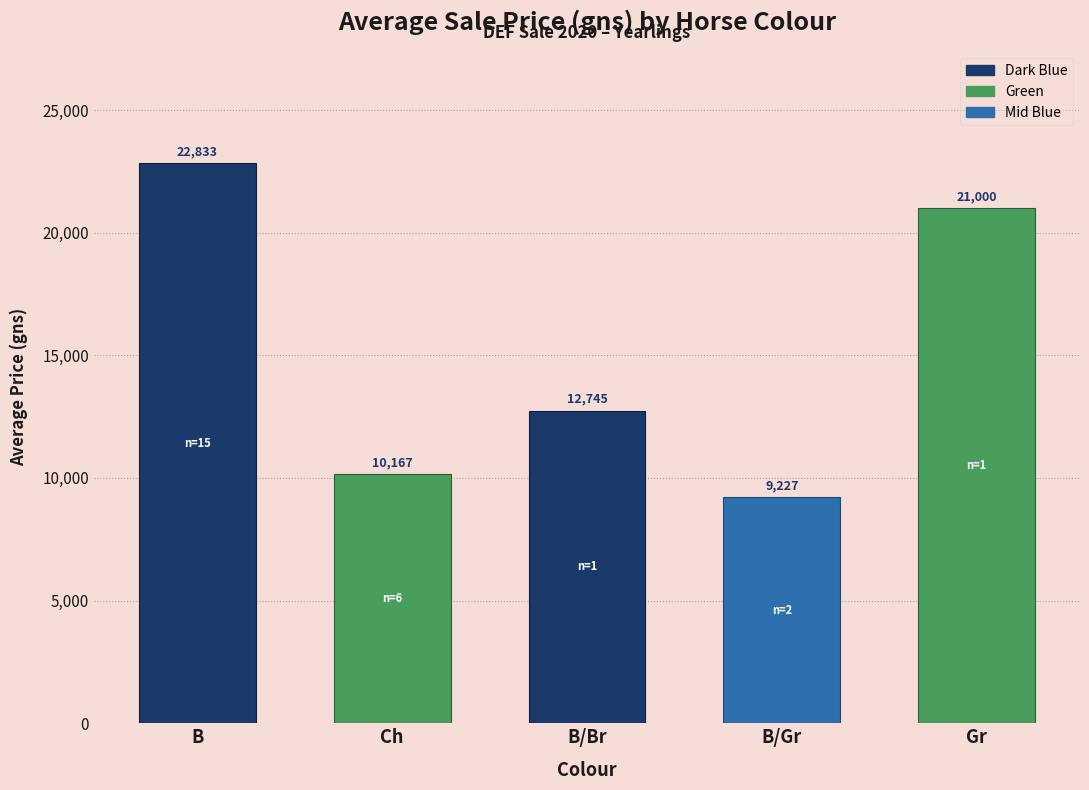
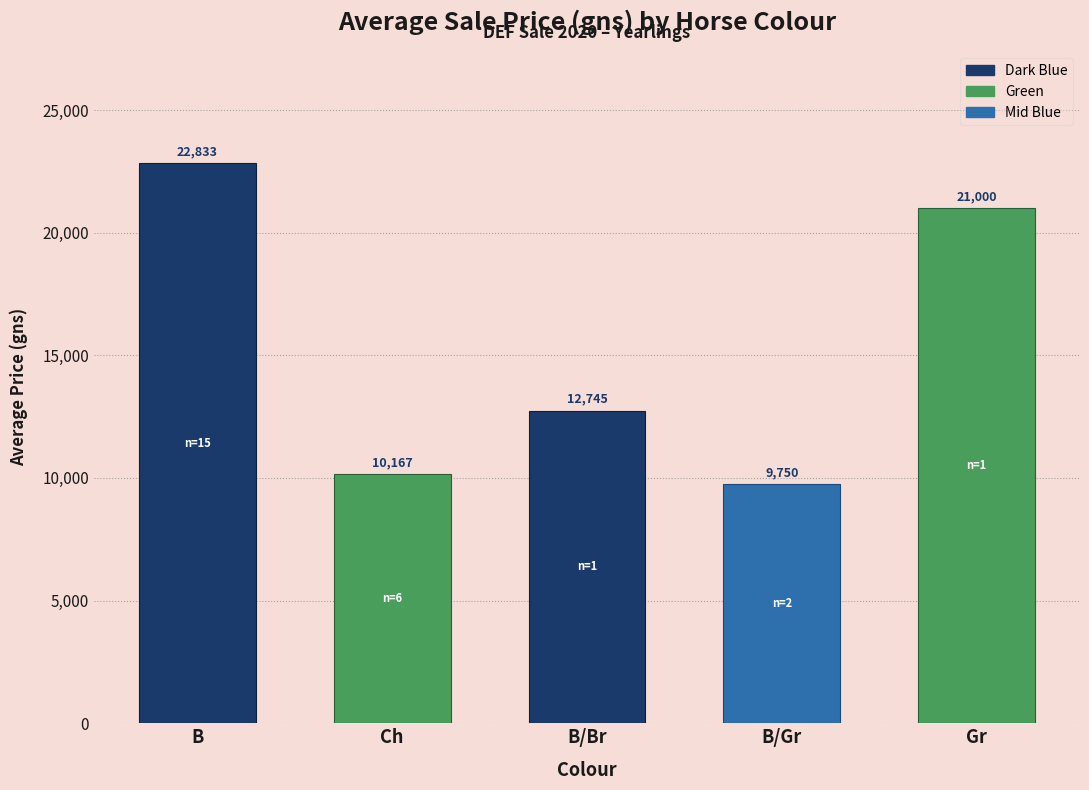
B/Gr: 9,227 -> 9,750
